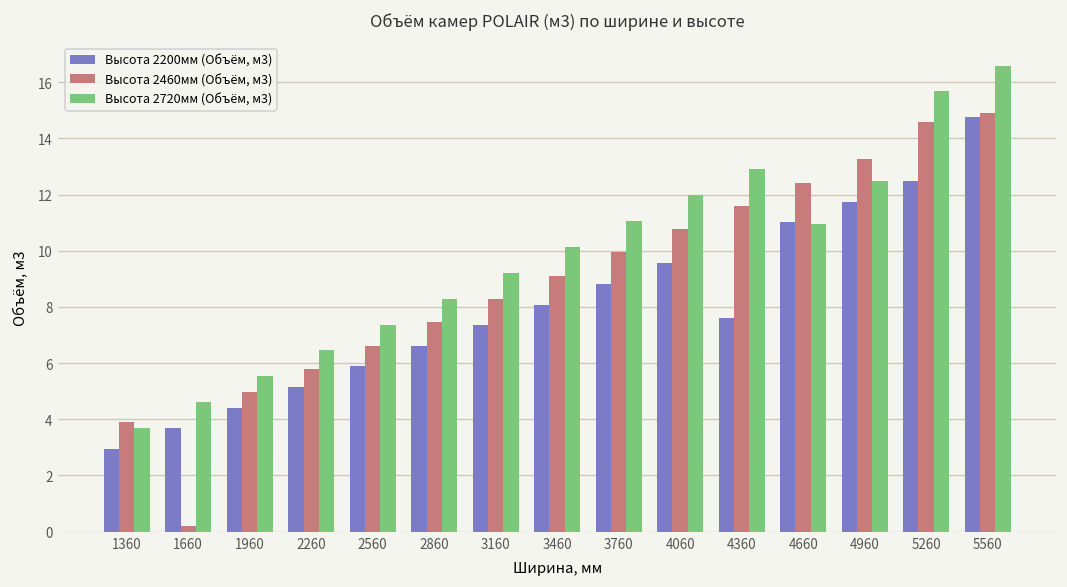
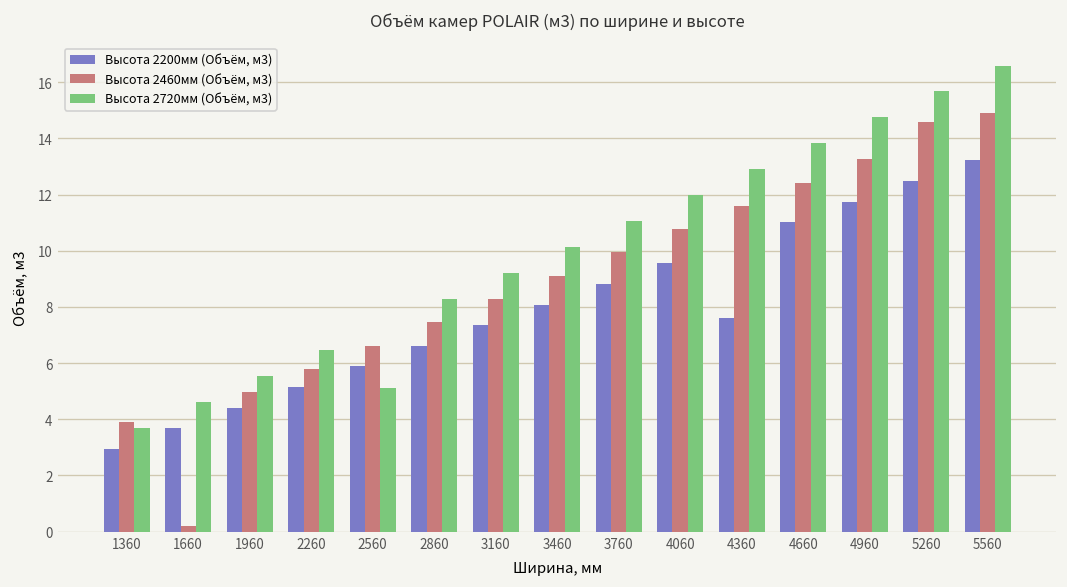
Высота 2720мм (Объём, м3), 2560: 7.4 -> 5.1
Высота 2720мм (Объём, м3), 4660: 11.0 -> 13.8
Высота 2720мм (Объём, м3), 4960: 12.5 -> 14.8
Высота 2200мм (Объём, м3), 5560: 14.8 -> 13.2
